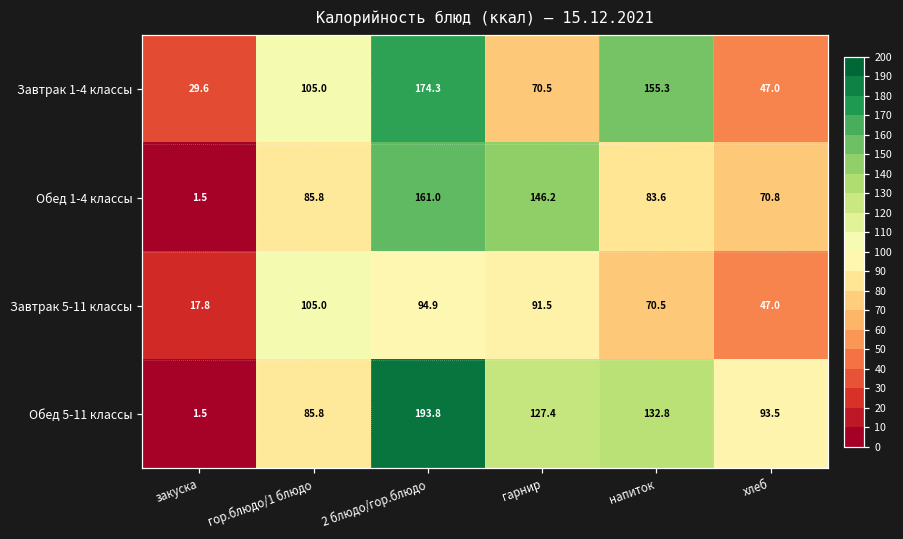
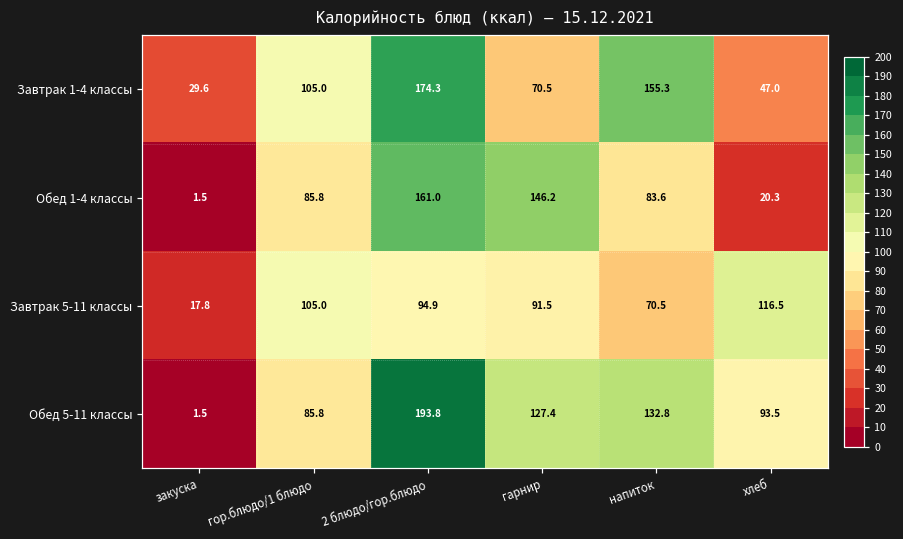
Обед 1-4 классы, хлеб: 70.8 -> 20.3
Завтрак 5-11 классы, хлеб: 47.0 -> 116.5
